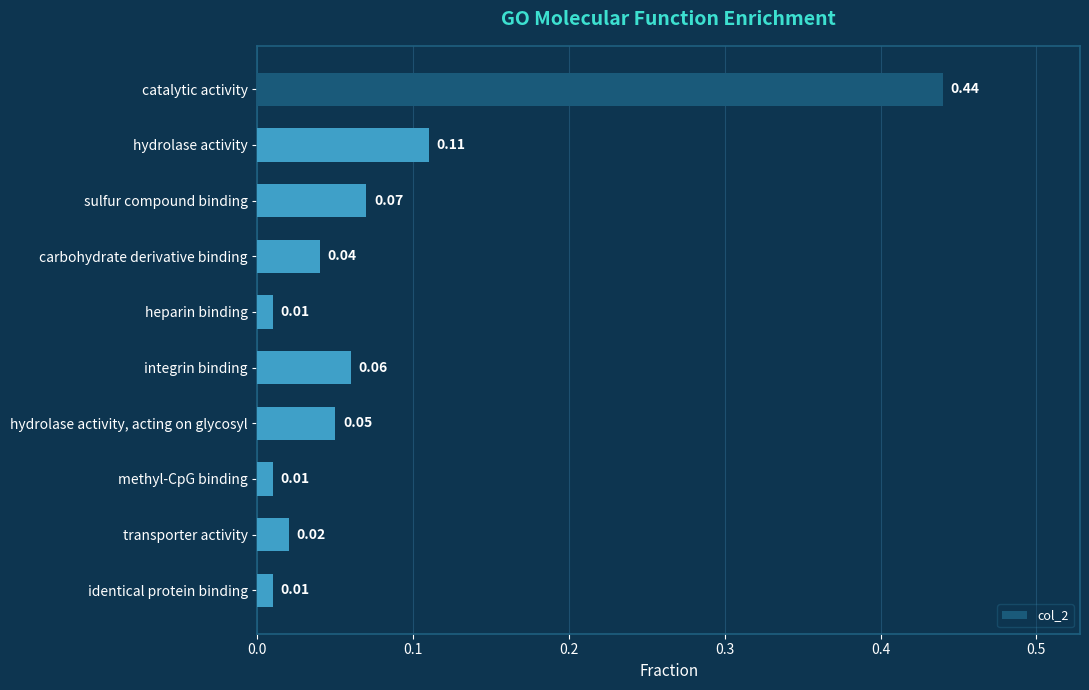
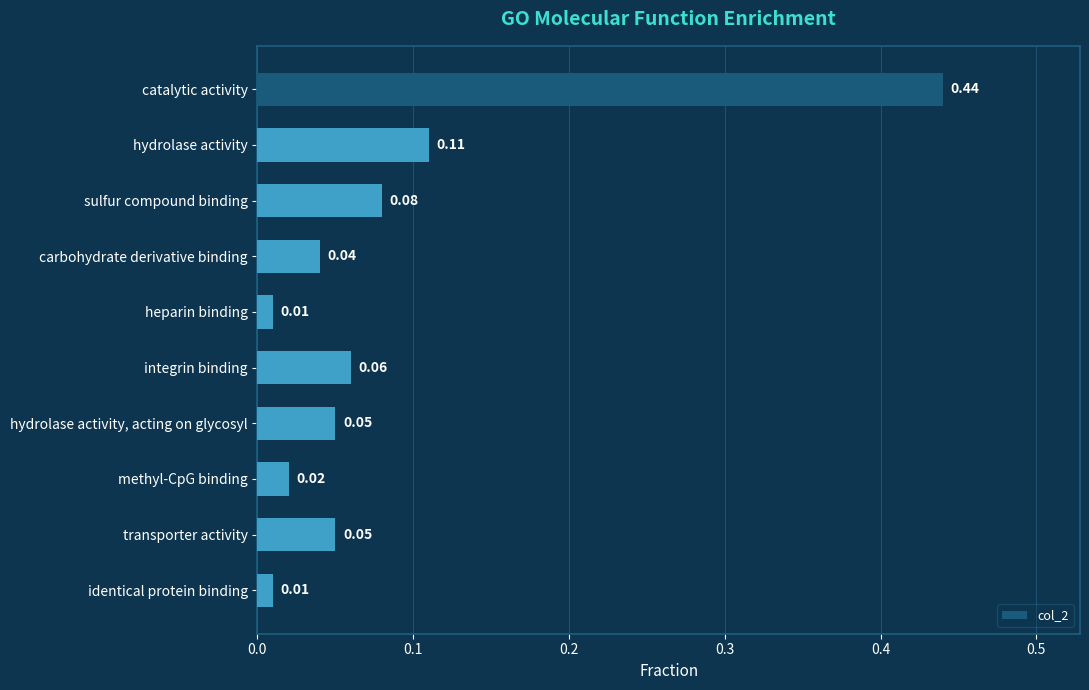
sulfur compound binding: 0.07 -> 0.08
methyl-CpG binding: 0.01 -> 0.02
transporter activity: 0.02 -> 0.05
